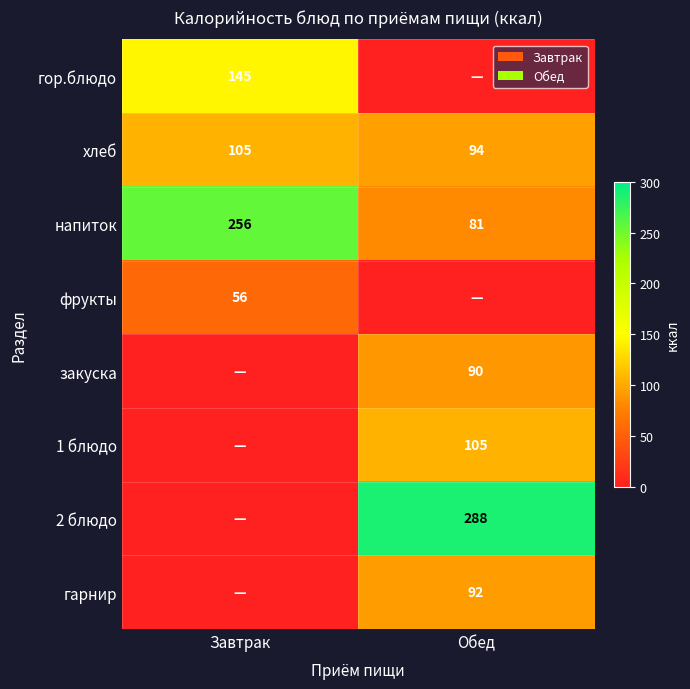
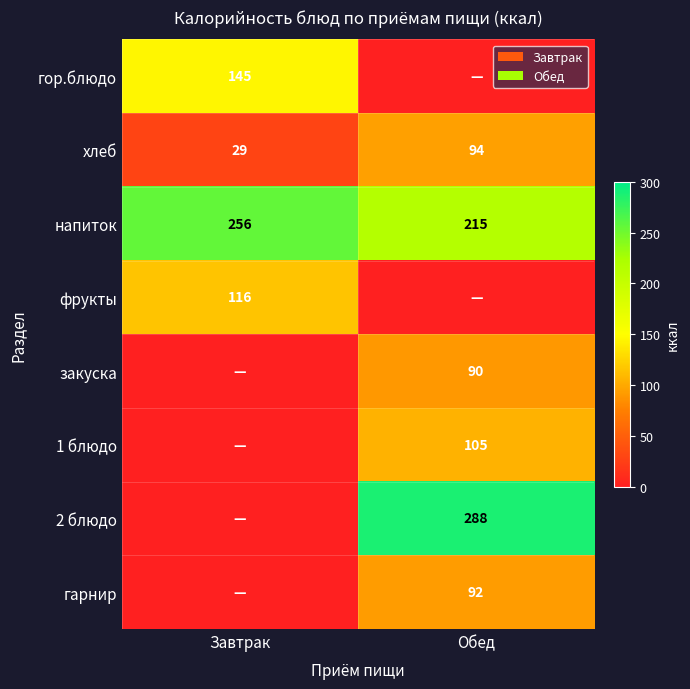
хлеб, Завтрак: 105 -> 29
напиток, Обед: 81 -> 215
фрукты, Завтрак: 56 -> 116
